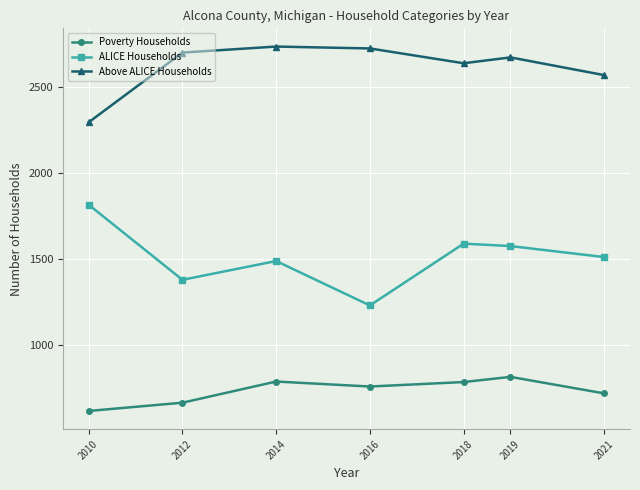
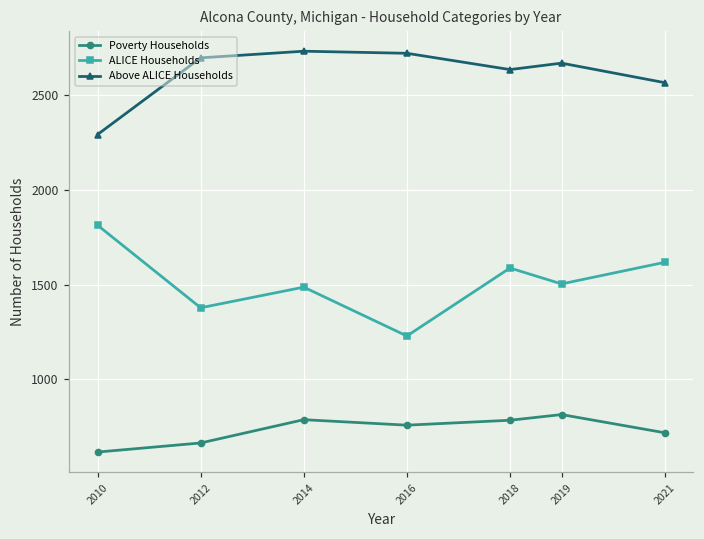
ALICE Households, 2019: 1570 -> 1500
ALICE Households, 2021: 1510 -> 1620
